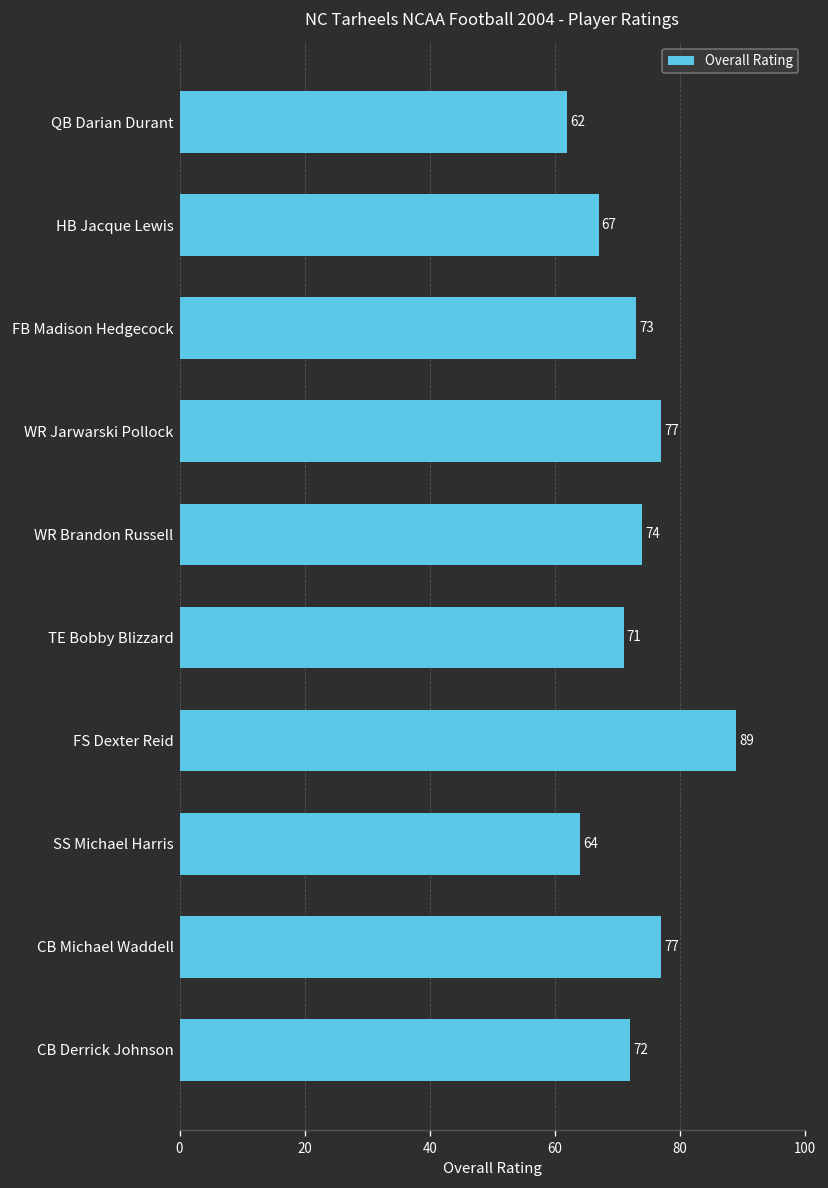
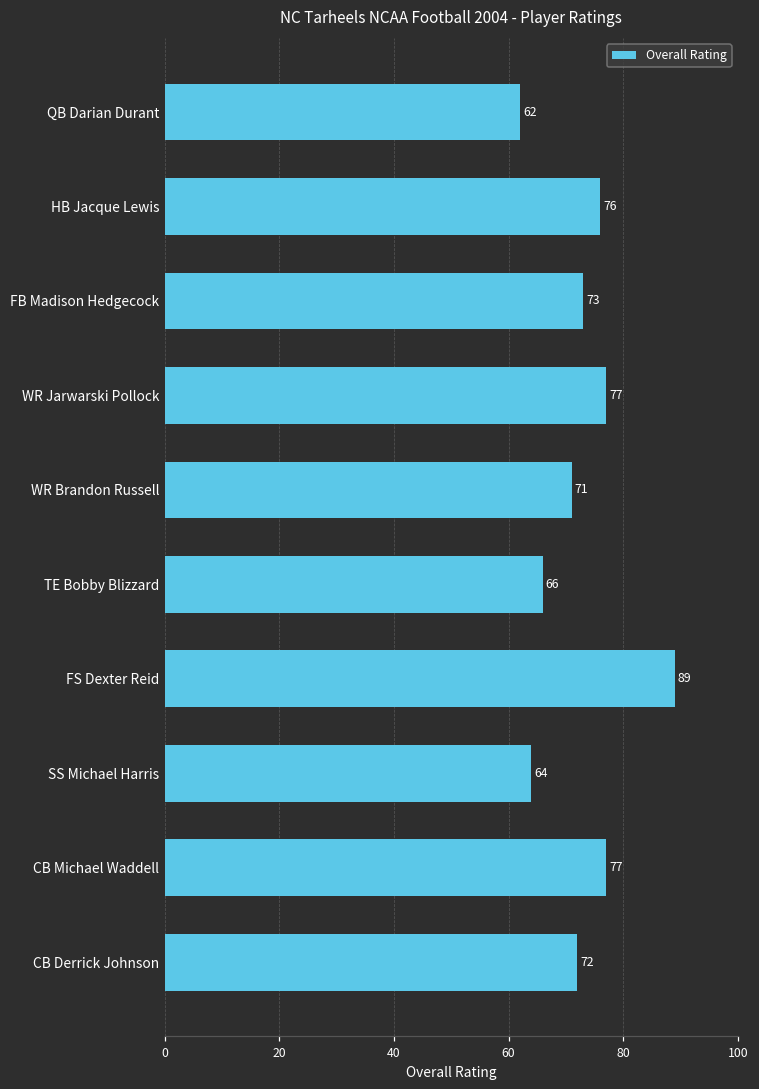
HB Jacque Lewis: 67 -> 76
WR Brandon Russell: 74 -> 71
TE Bobby Blizzard: 71 -> 66
